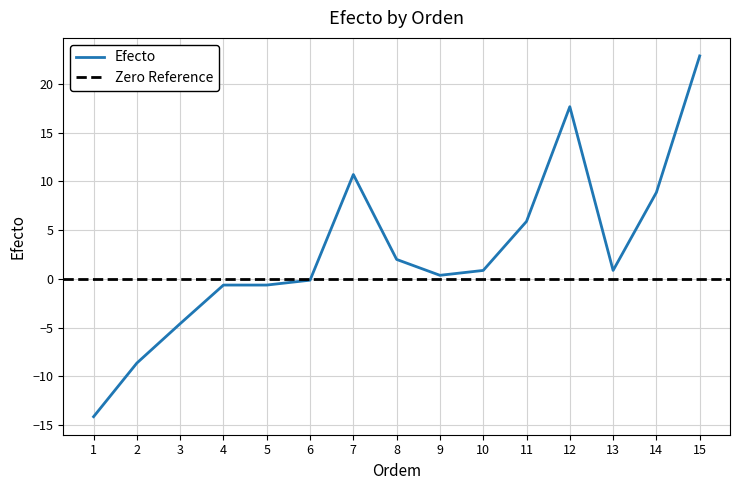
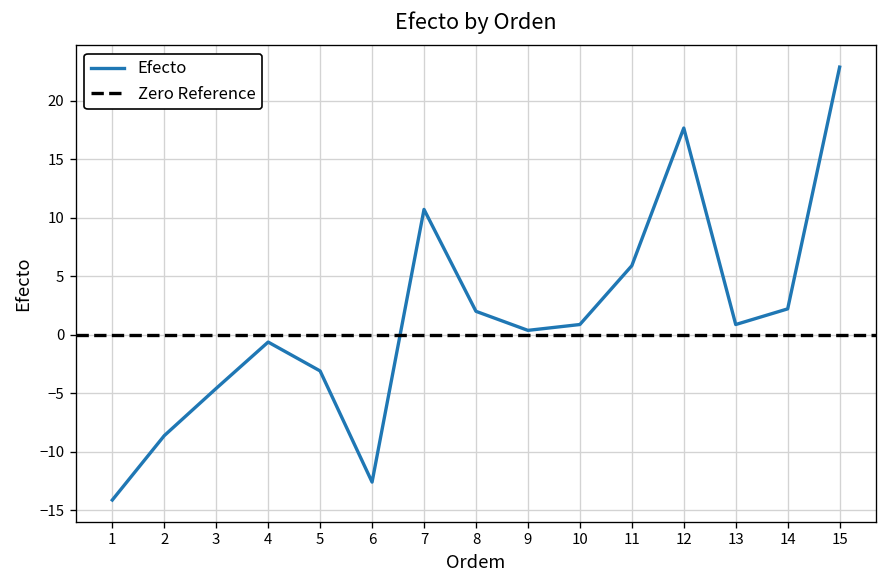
5: -1 -> -3
6: 0 -> -13
14: 9 -> 2
